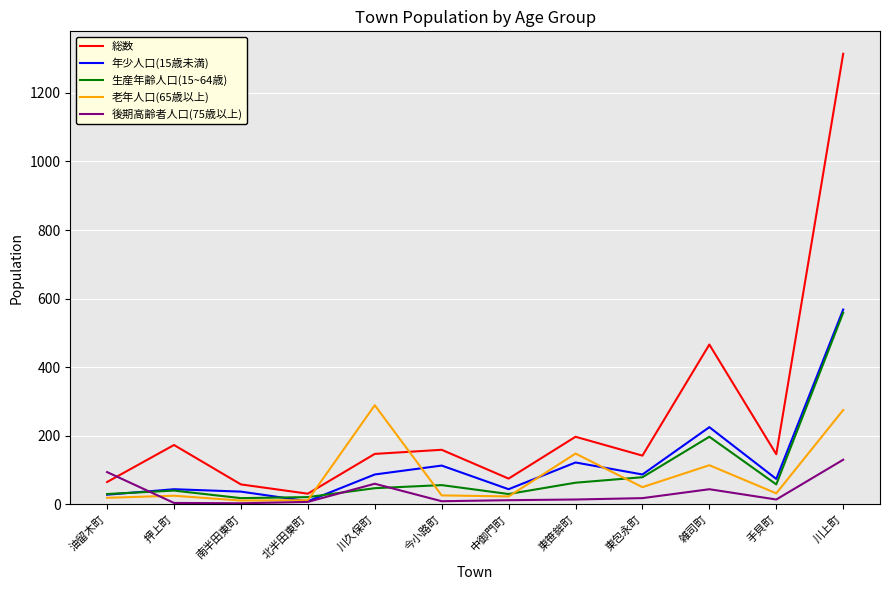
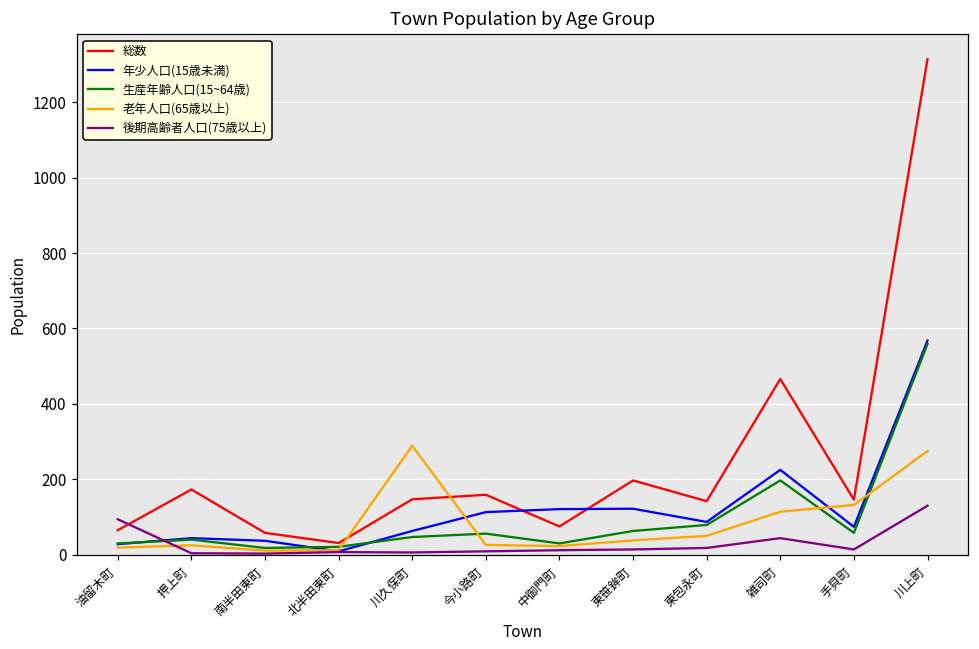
年少人口(15歳未満), 川久保町: 90 -> 60
後期高齢者人口(75歳以上), 川久保町: 60 -> 10
年少人口(15歳未満), 中御門町: 40 -> 120
老年人口(65歳以上), 東笹鉾町: 150 -> 40
老年人口(65歳以上), 手貝町: 30 -> 130
